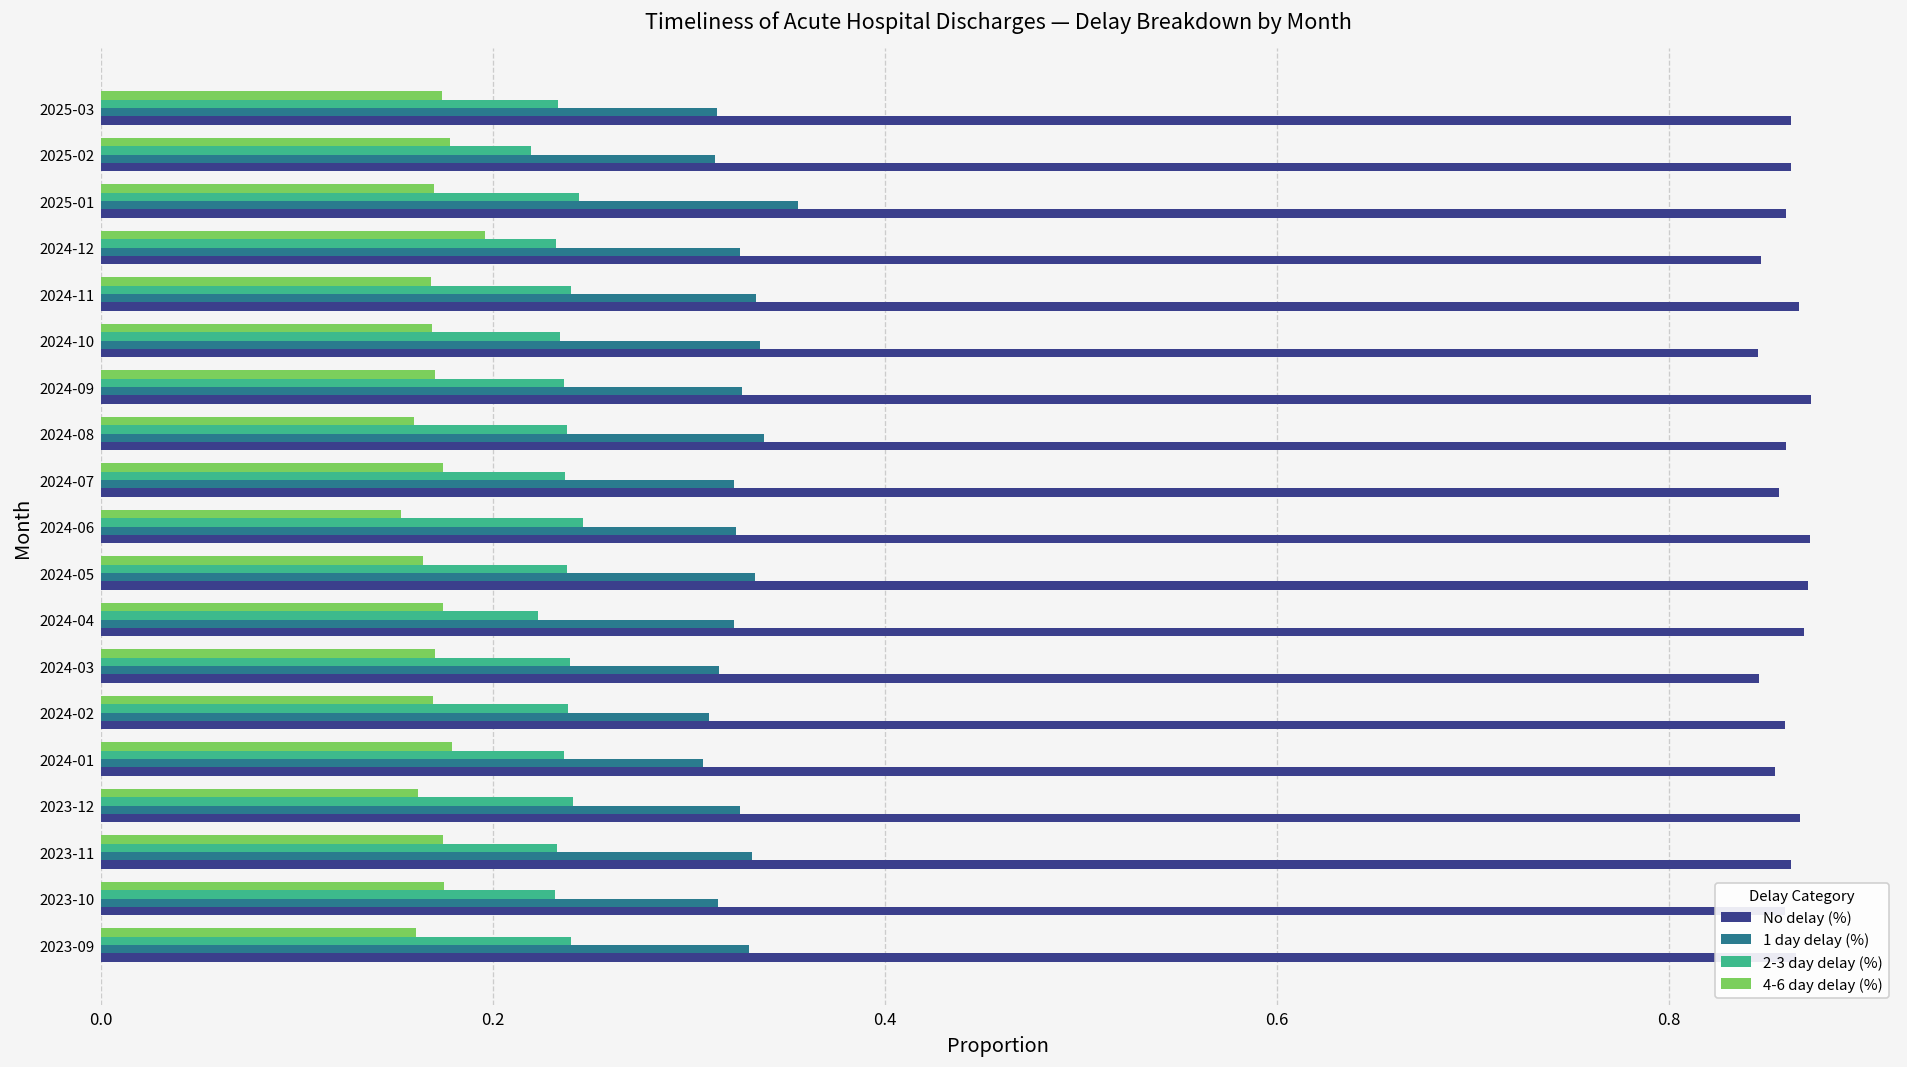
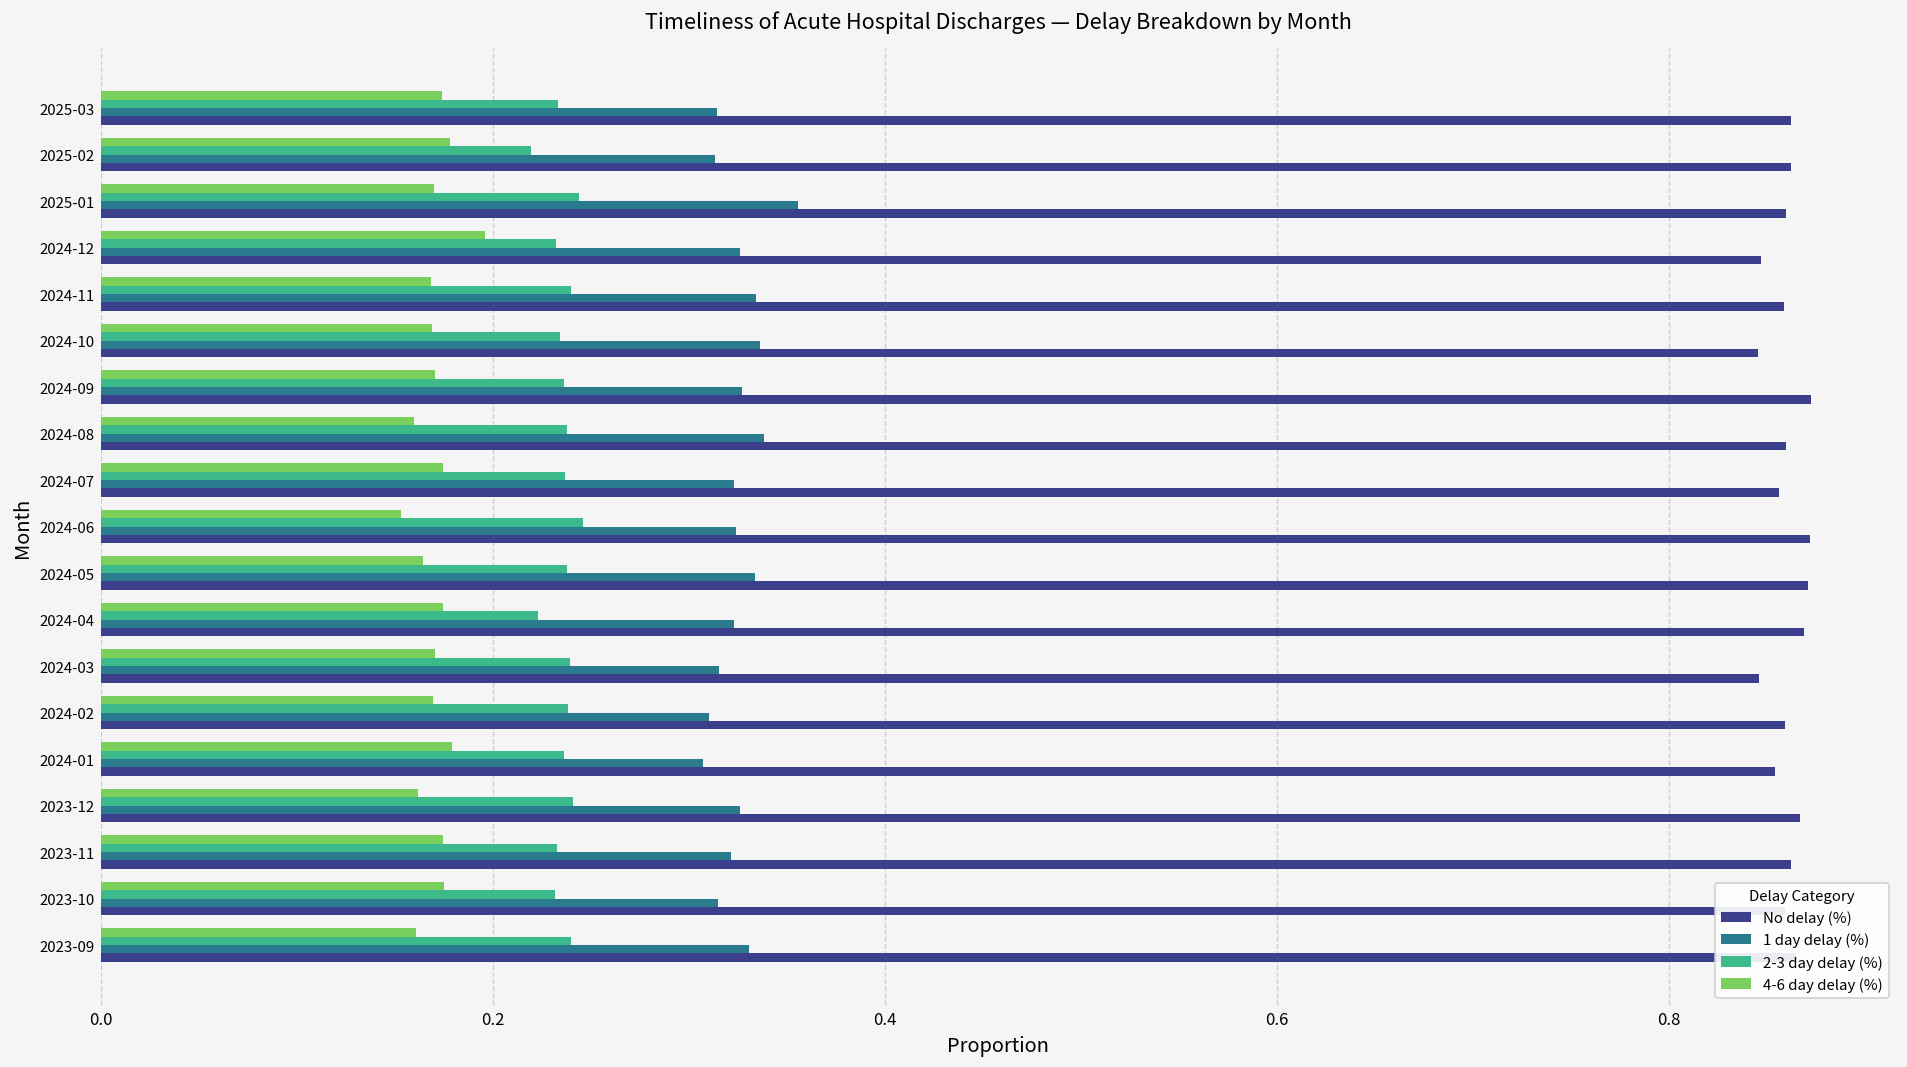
No delay (%), 2024-11: 0.867 -> 0.859
1 day delay (%), 2023-11: 0.332 -> 0.322
